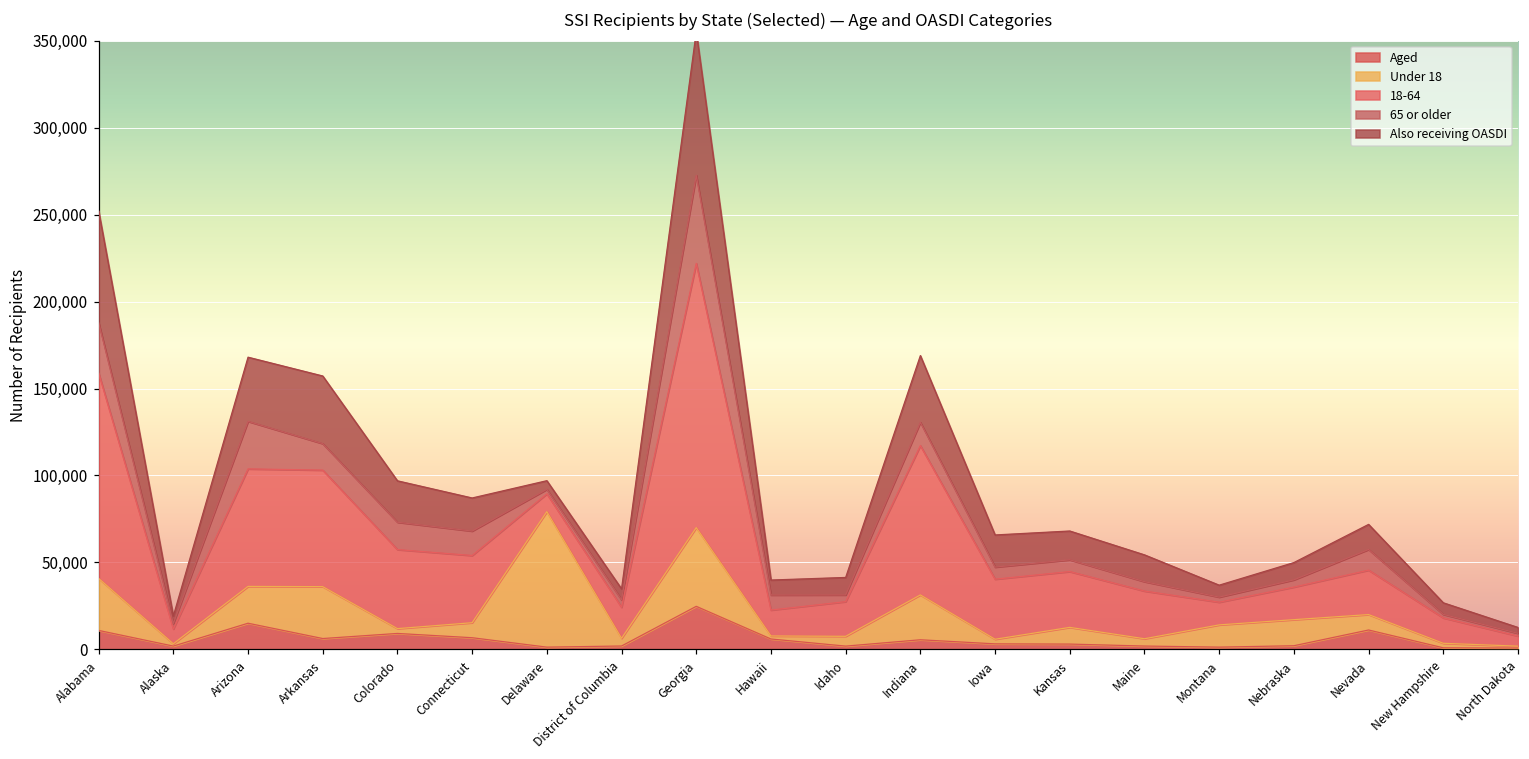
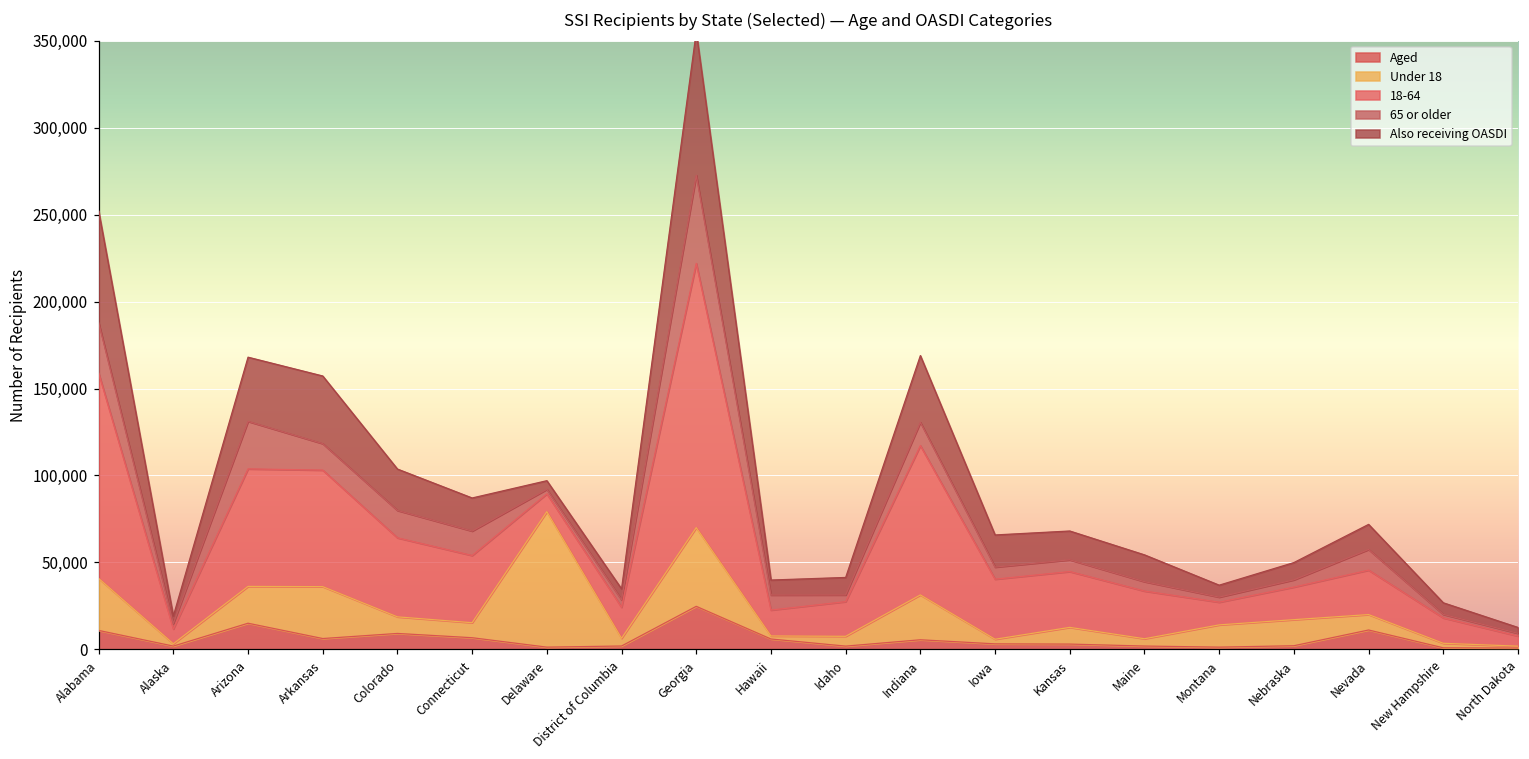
Under 18, Colorado: 3,000 -> 10,000
